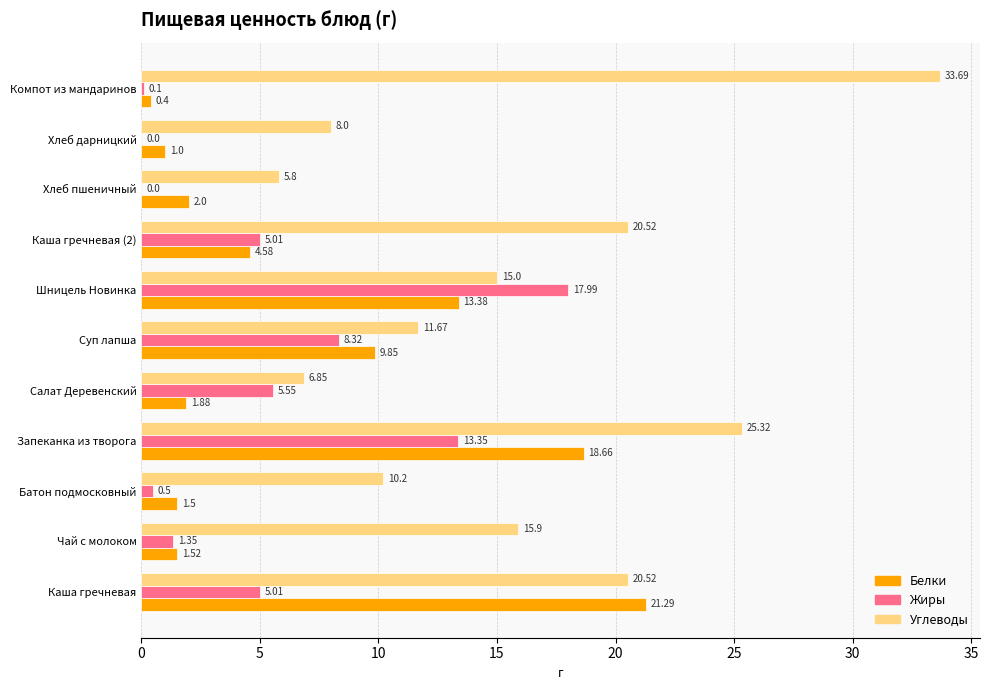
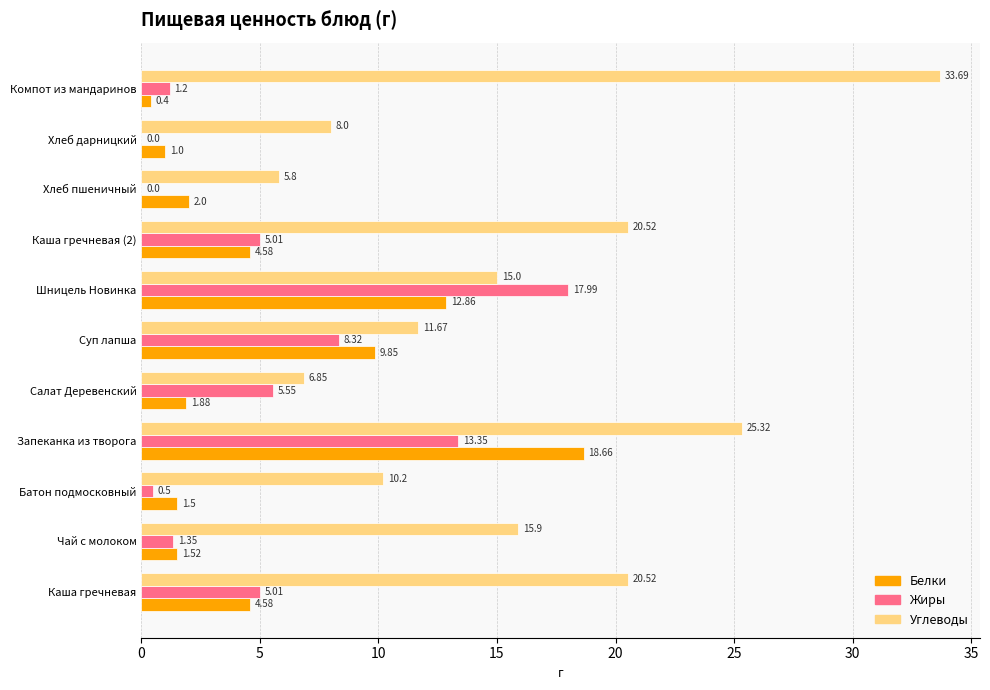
Жиры, Компот из мандаринов: 0.1 -> 1.2
Белки, Шницель Новинка: 13.38 -> 12.86
Белки, Каша гречневая: 21.29 -> 4.58
